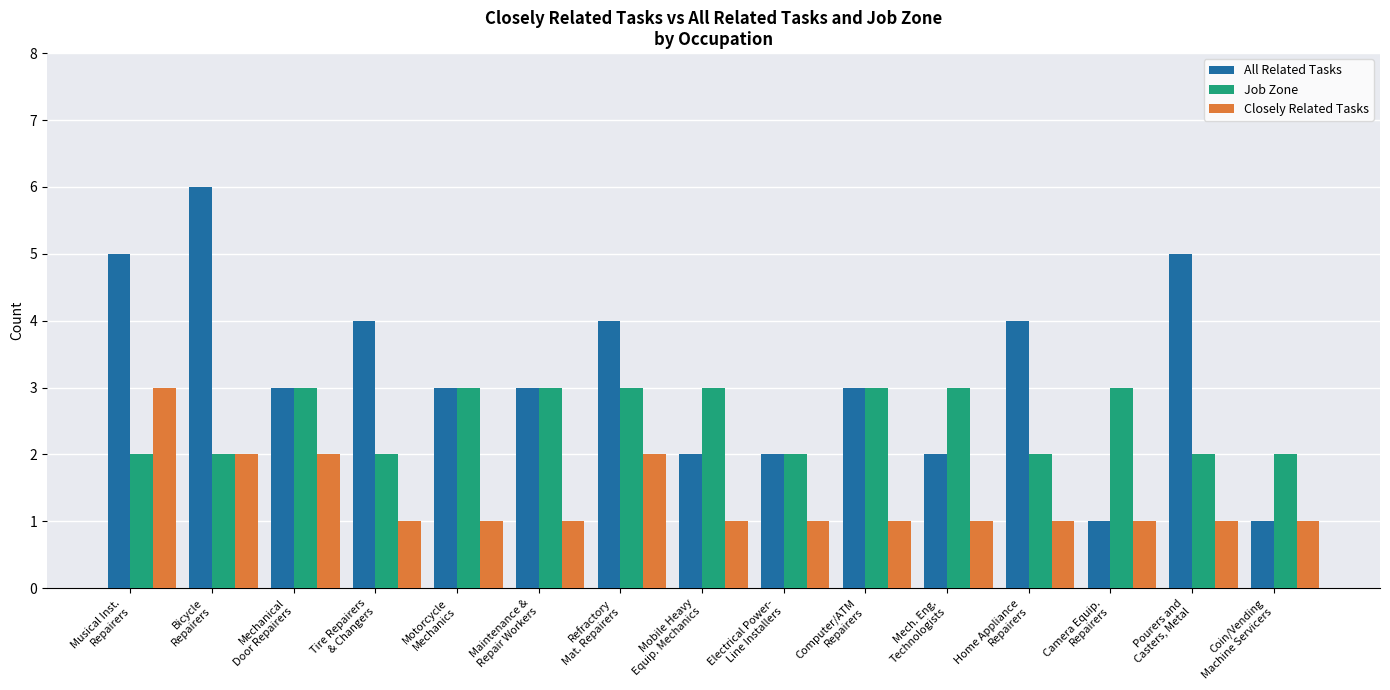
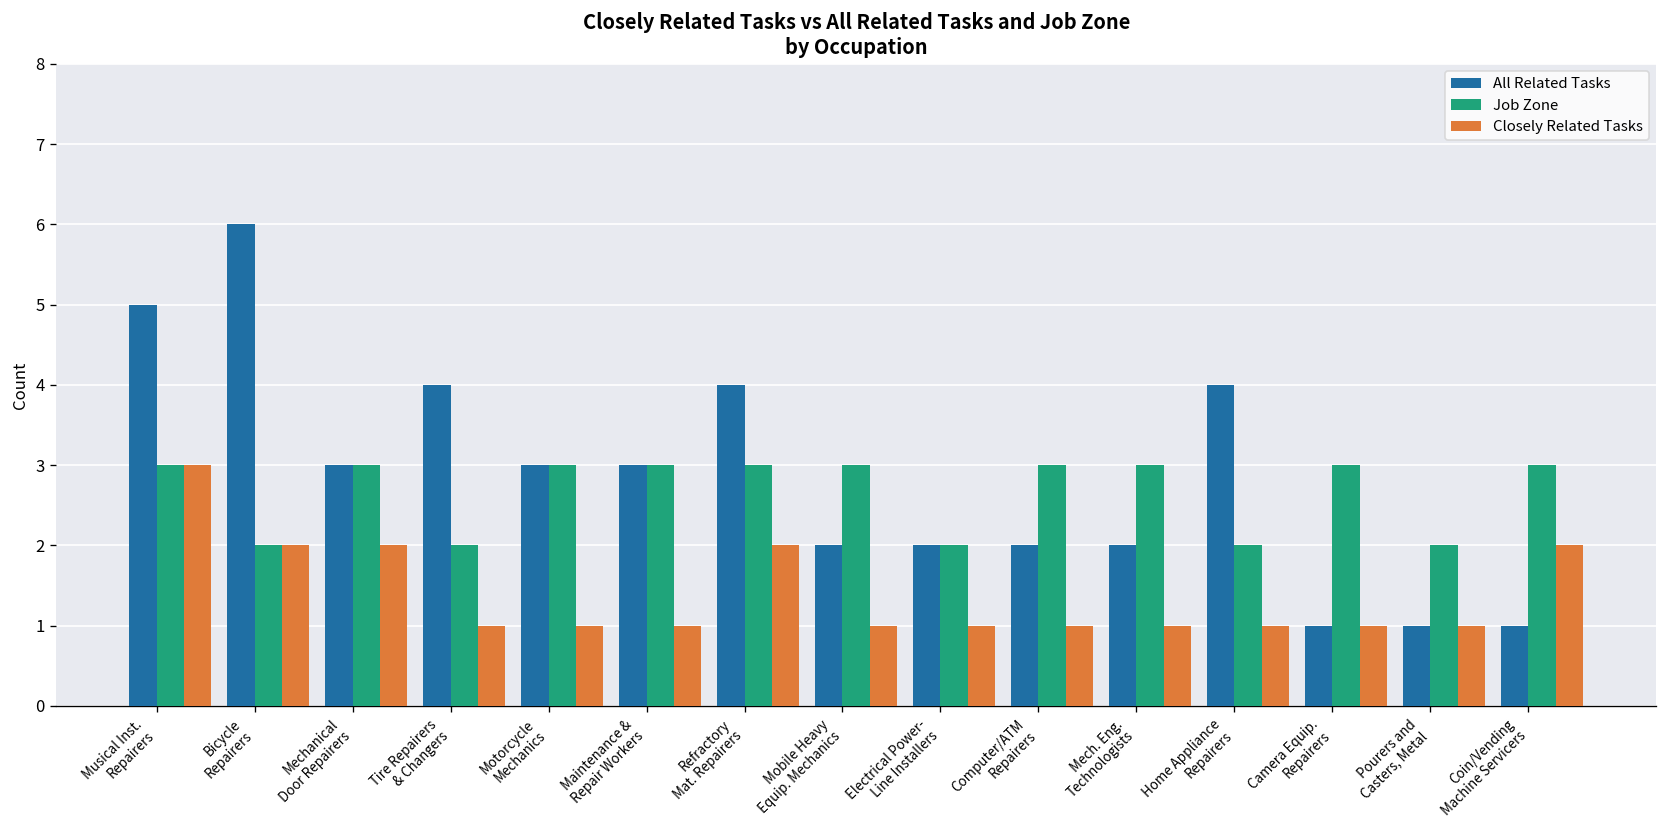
Job Zone, Musical Inst. Repairers: 2 -> 3
All Related Tasks, Computer/ATM Repairers: 3 -> 2
All Related Tasks, Pourers and Casters, Metal: 5 -> 1
Job Zone, Coin/Vending Machine Servicers: 2 -> 3
Closely Related Tasks, Coin/Vending Machine Servicers: 1 -> 2
